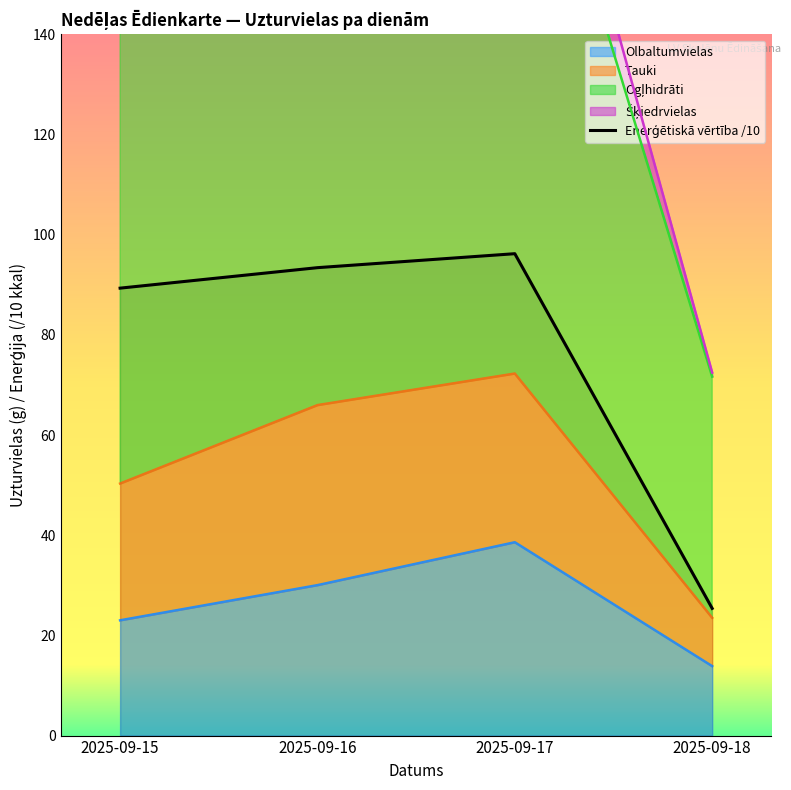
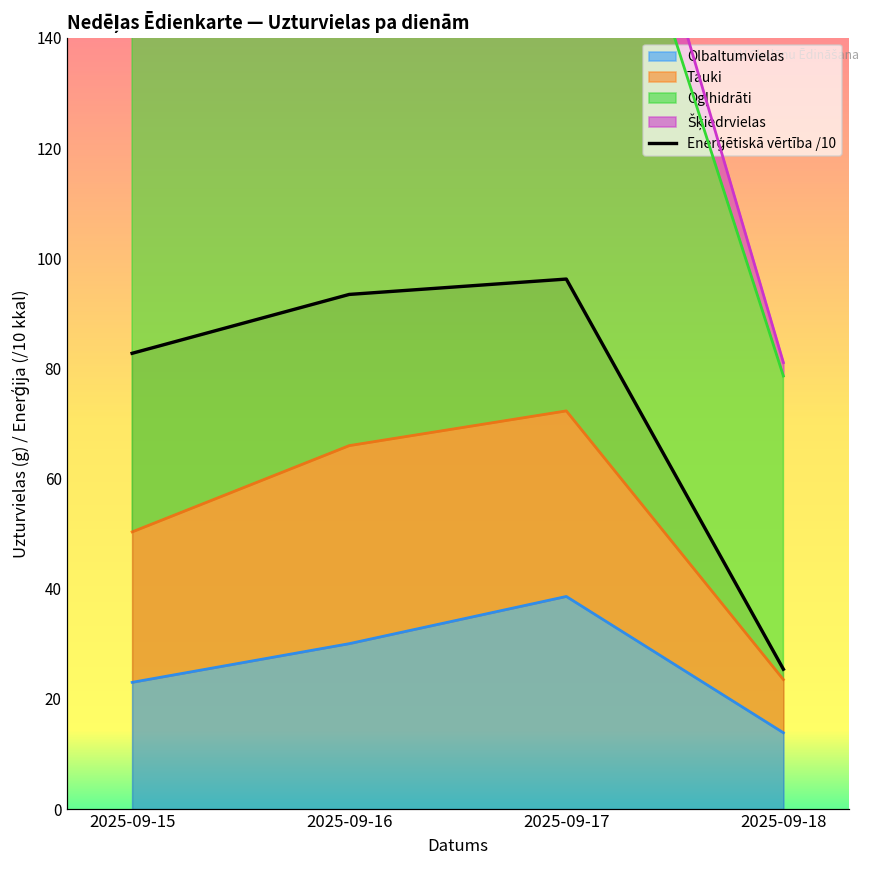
Enerģētiskā vērtība /10, 2025-09-15: 89 -> 83
Ogļhidrāti, 2025-09-18: 48 -> 55
Šķiedrvielas, 2025-09-18: 1 -> 2
